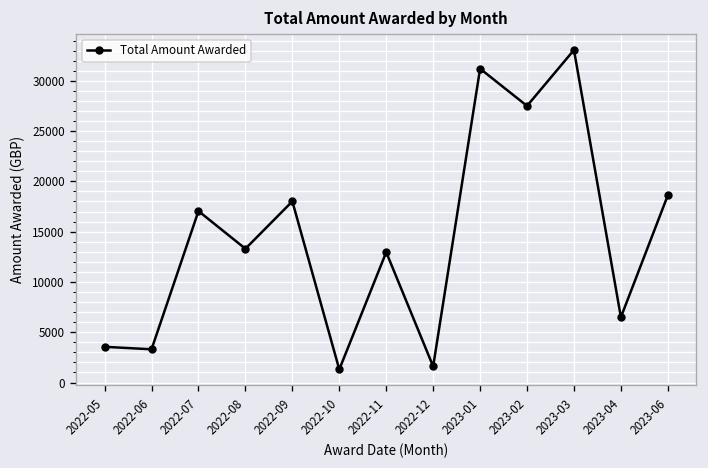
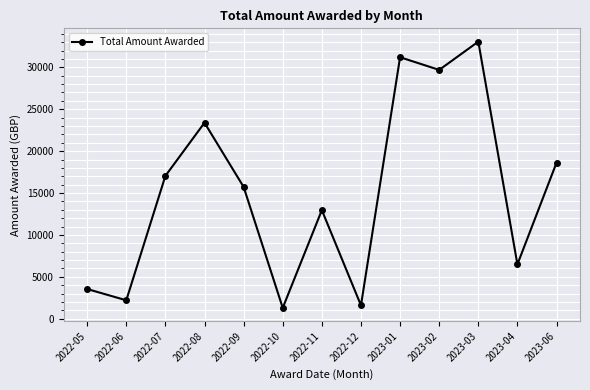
2022-06: 3000 -> 2000
2022-08: 13000 -> 23000
2022-09: 18000 -> 16000
2023-02: 28000 -> 30000
